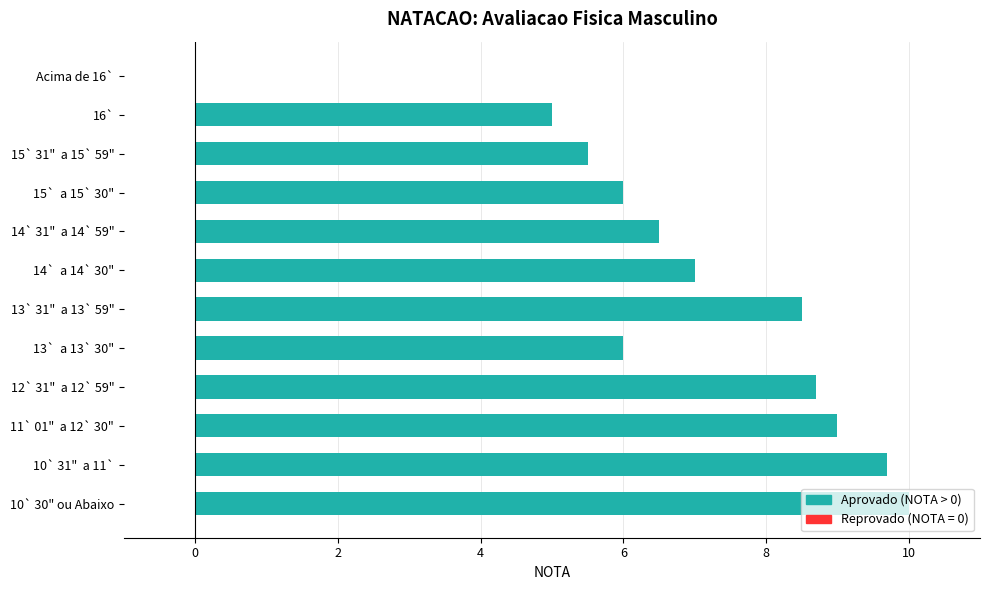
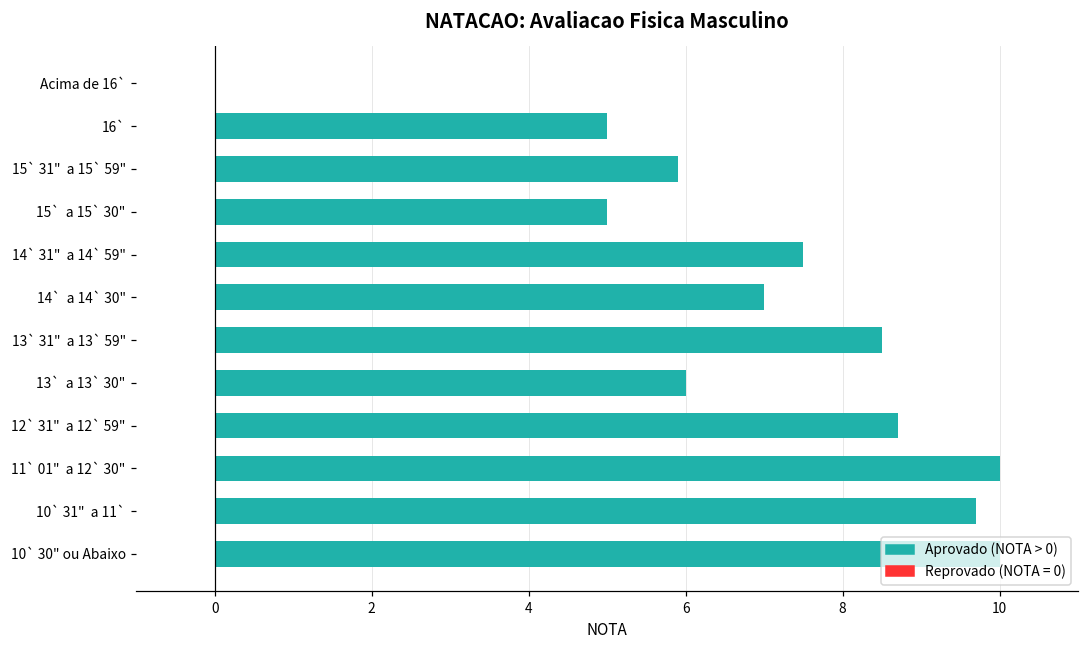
15` 31" a 15` 59": 5.5 -> 5.9
15` a 15` 30": 6 -> 5
14` 31" a 14` 59": 6.5 -> 7.5
11` 01" a 12` 30": 9 -> 10
